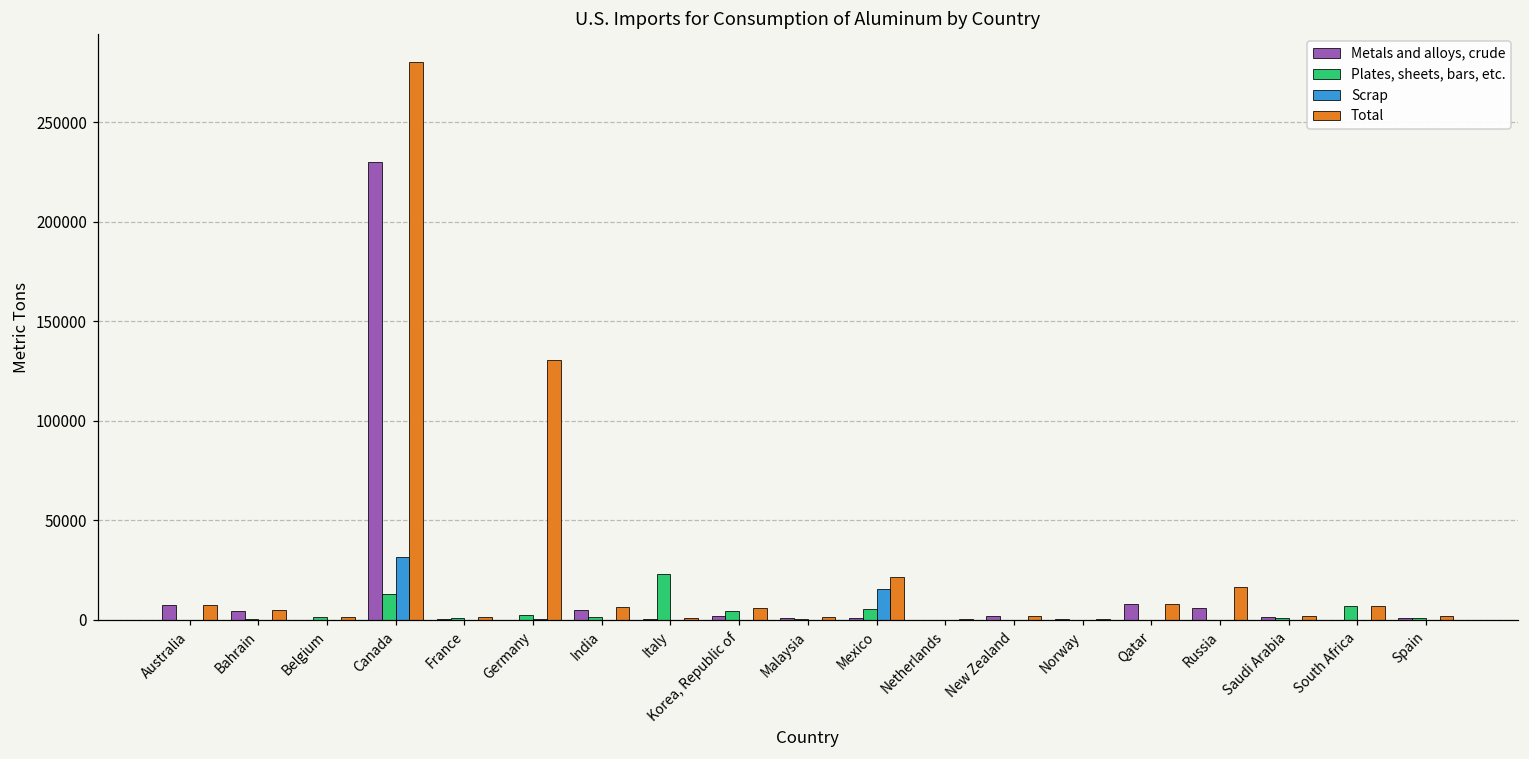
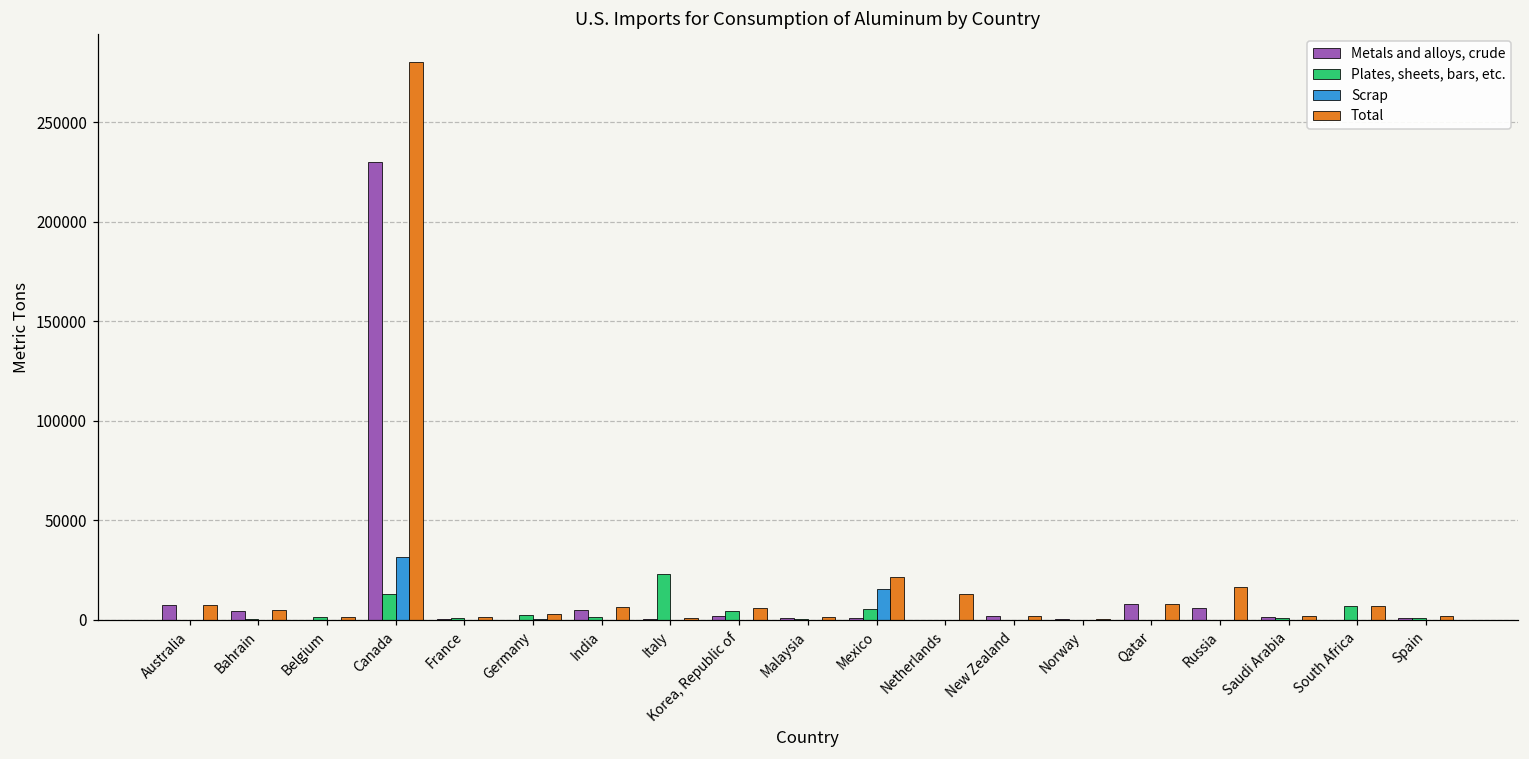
Total, Germany: 131000 -> 3000
Total, Netherlands: 0 -> 13000
